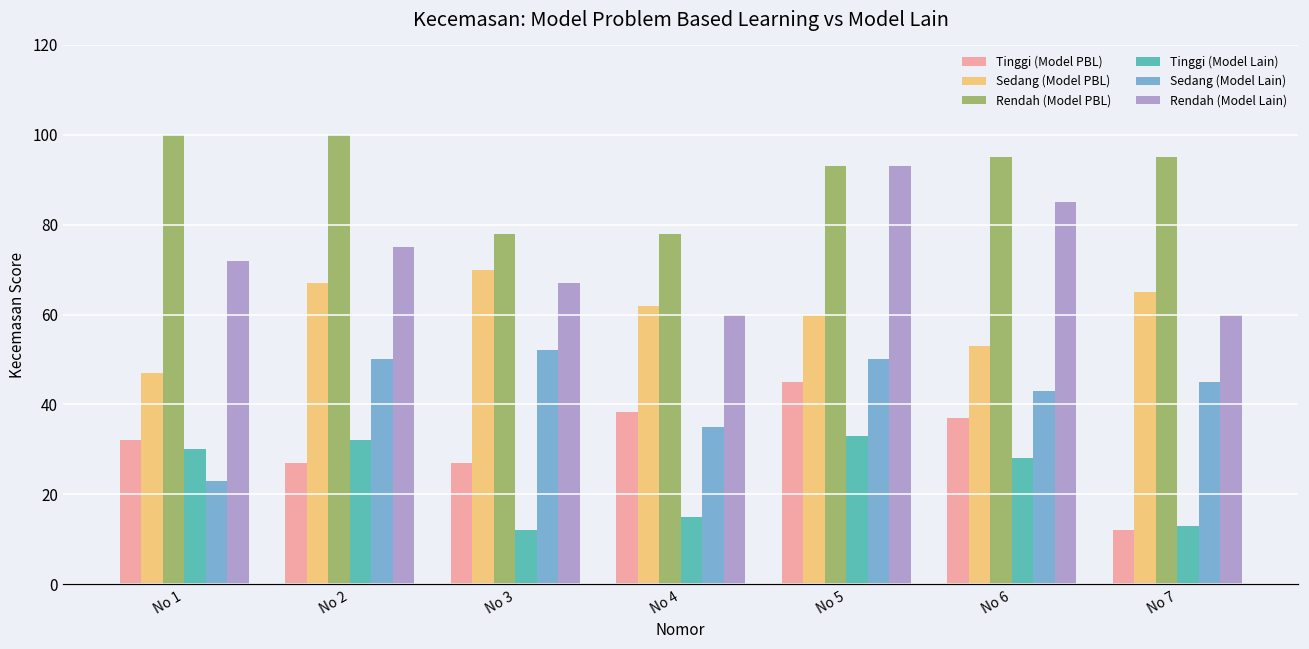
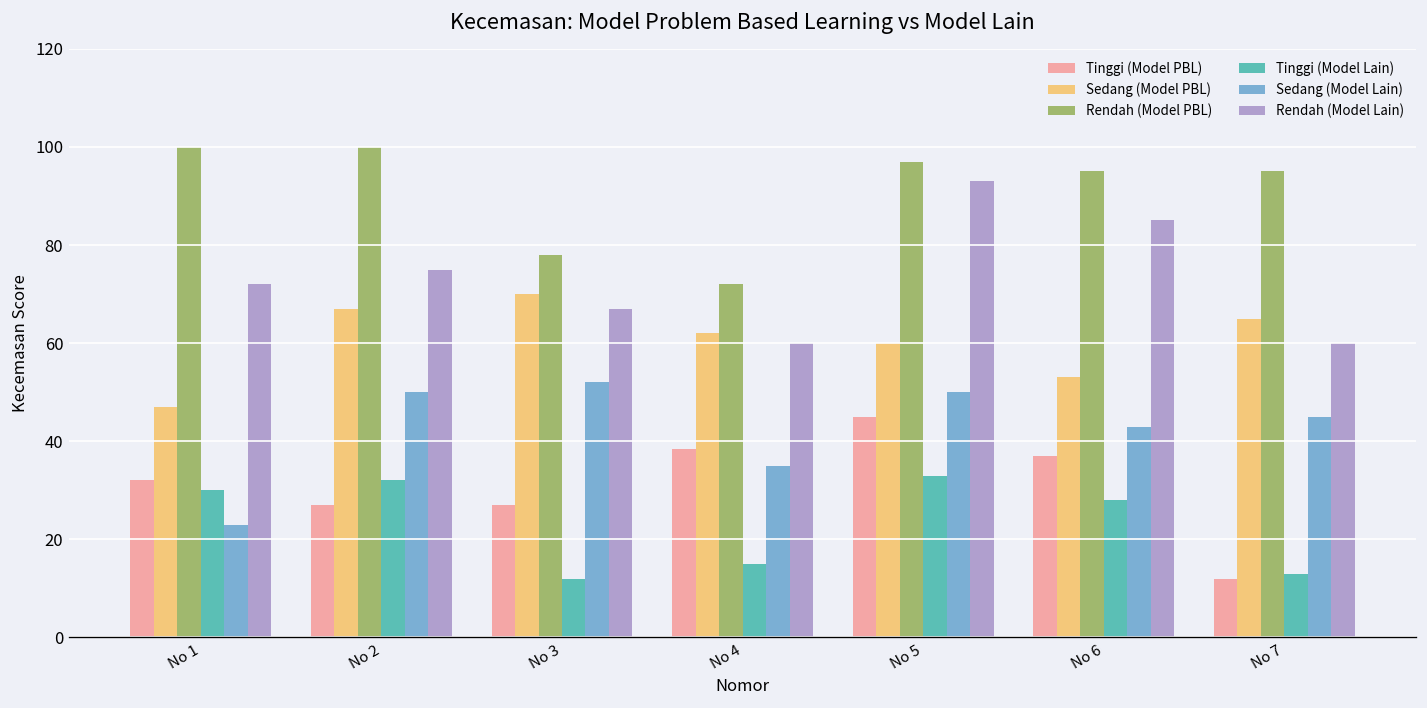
Rendah (Model PBL), No 4: 78 -> 72
Rendah (Model PBL), No 5: 93 -> 97
